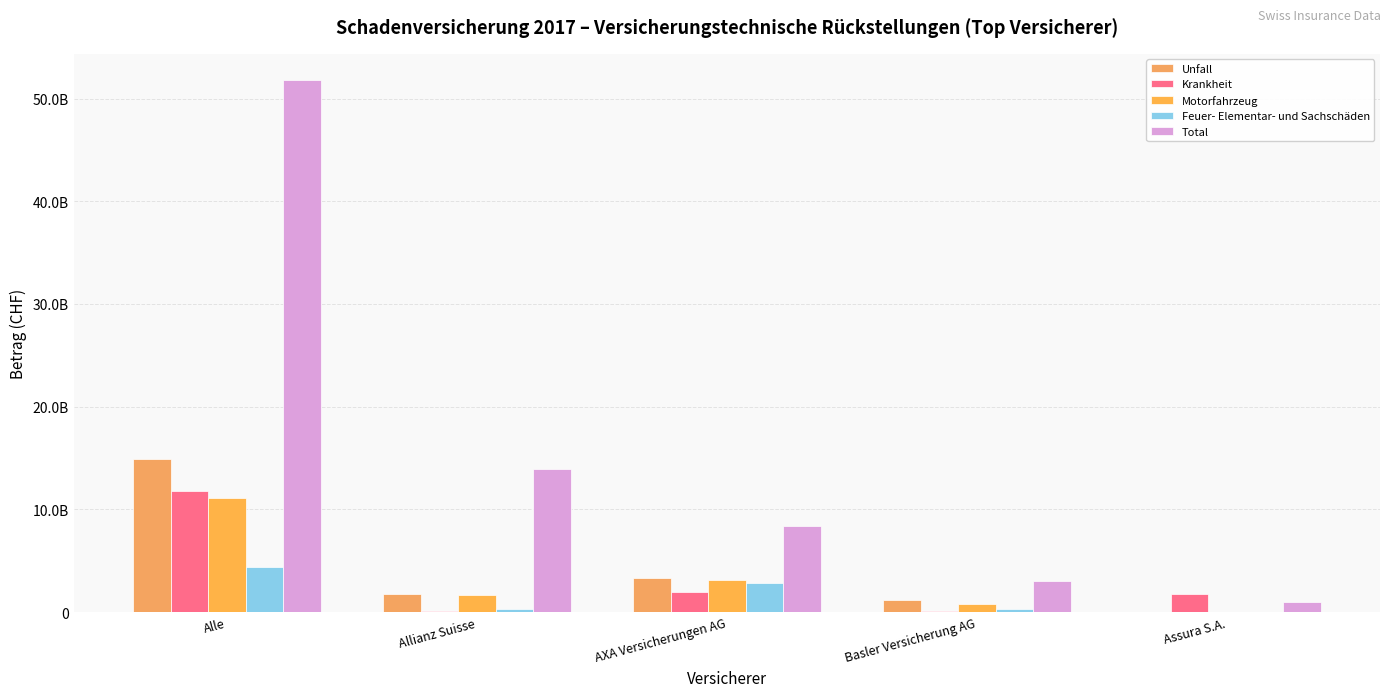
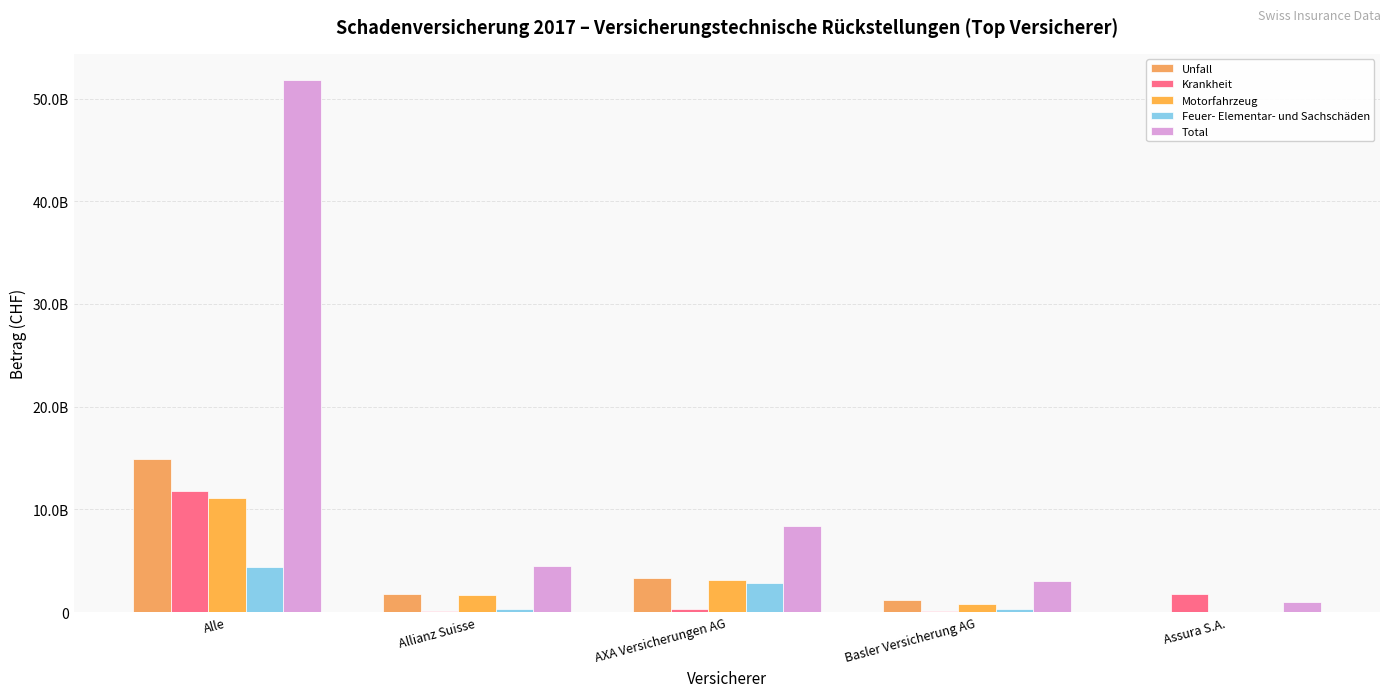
Total, Allianz Suisse: 13900000000 -> 4500000000
Krankheit, AXA Versicherungen AG: 2000000000 -> 400000000
